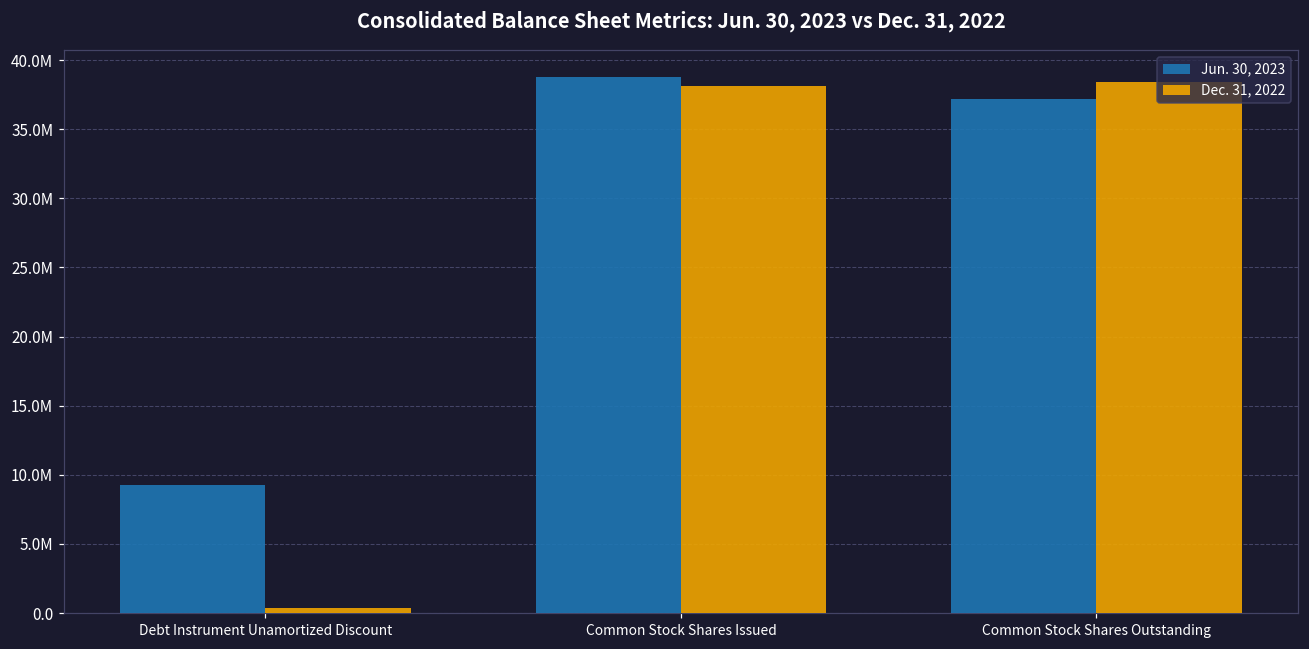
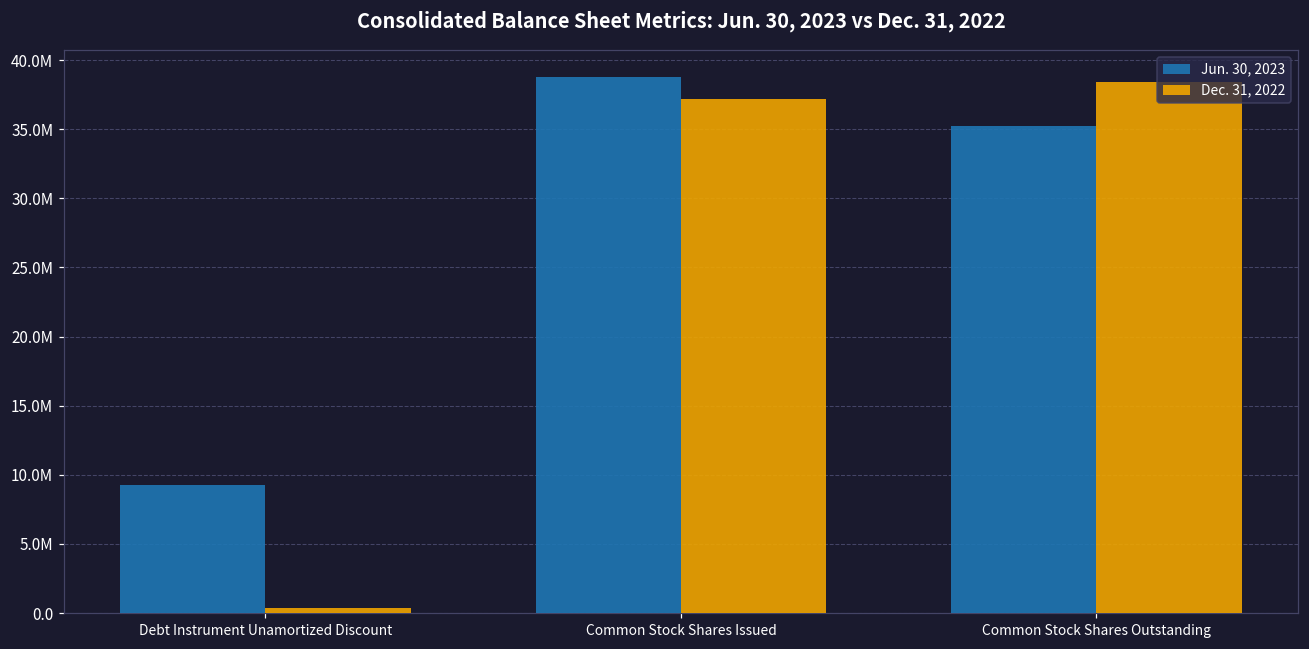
Dec. 31, 2022, Common Stock Shares Issued: 38100000 -> 37200000
Jun. 30, 2023, Common Stock Shares Outstanding: 37200000 -> 35200000
